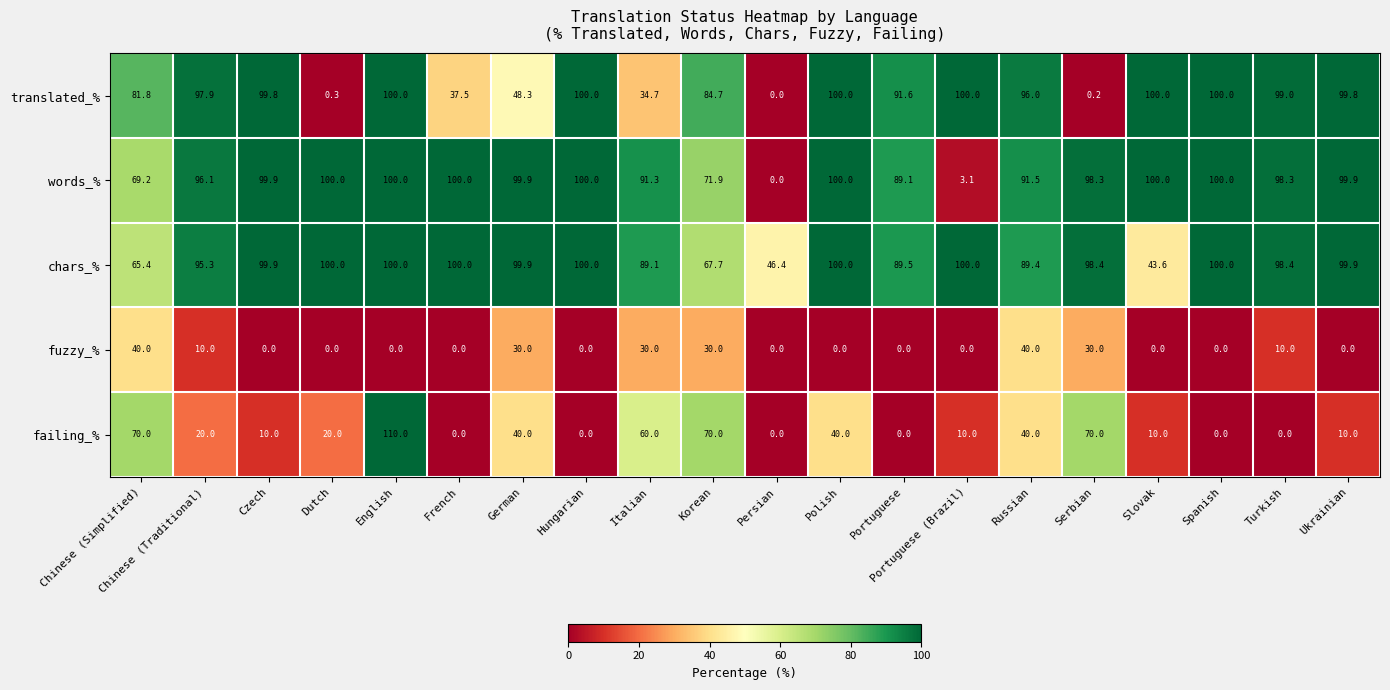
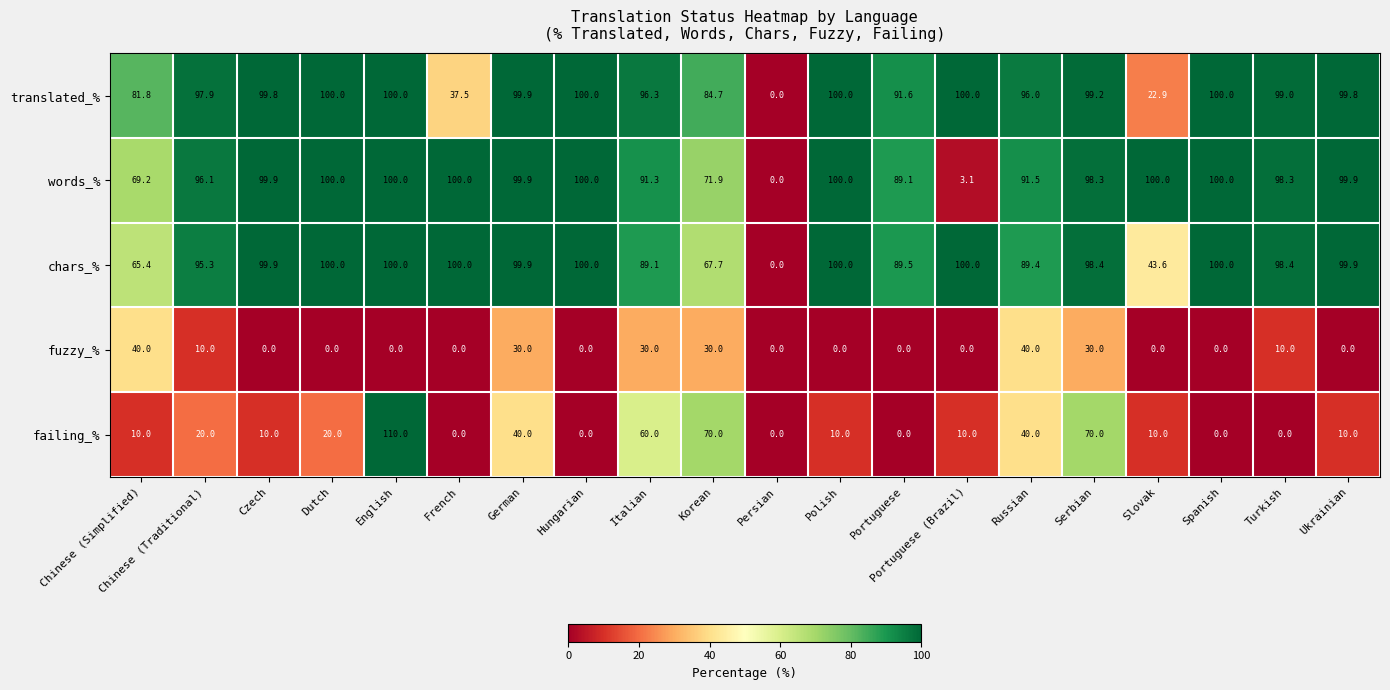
translated_%, Dutch: 0.3 -> 100.0
translated_%, German: 48.3 -> 99.9
translated_%, Italian: 34.7 -> 96.3
translated_%, Serbian: 0.2 -> 99.2
translated_%, Slovak: 100.0 -> 22.9
chars_%, Persian: 46.4 -> 0.0
failing_%, Chinese (Simplified): 70.0 -> 10.0
failing_%, Polish: 40.0 -> 10.0
